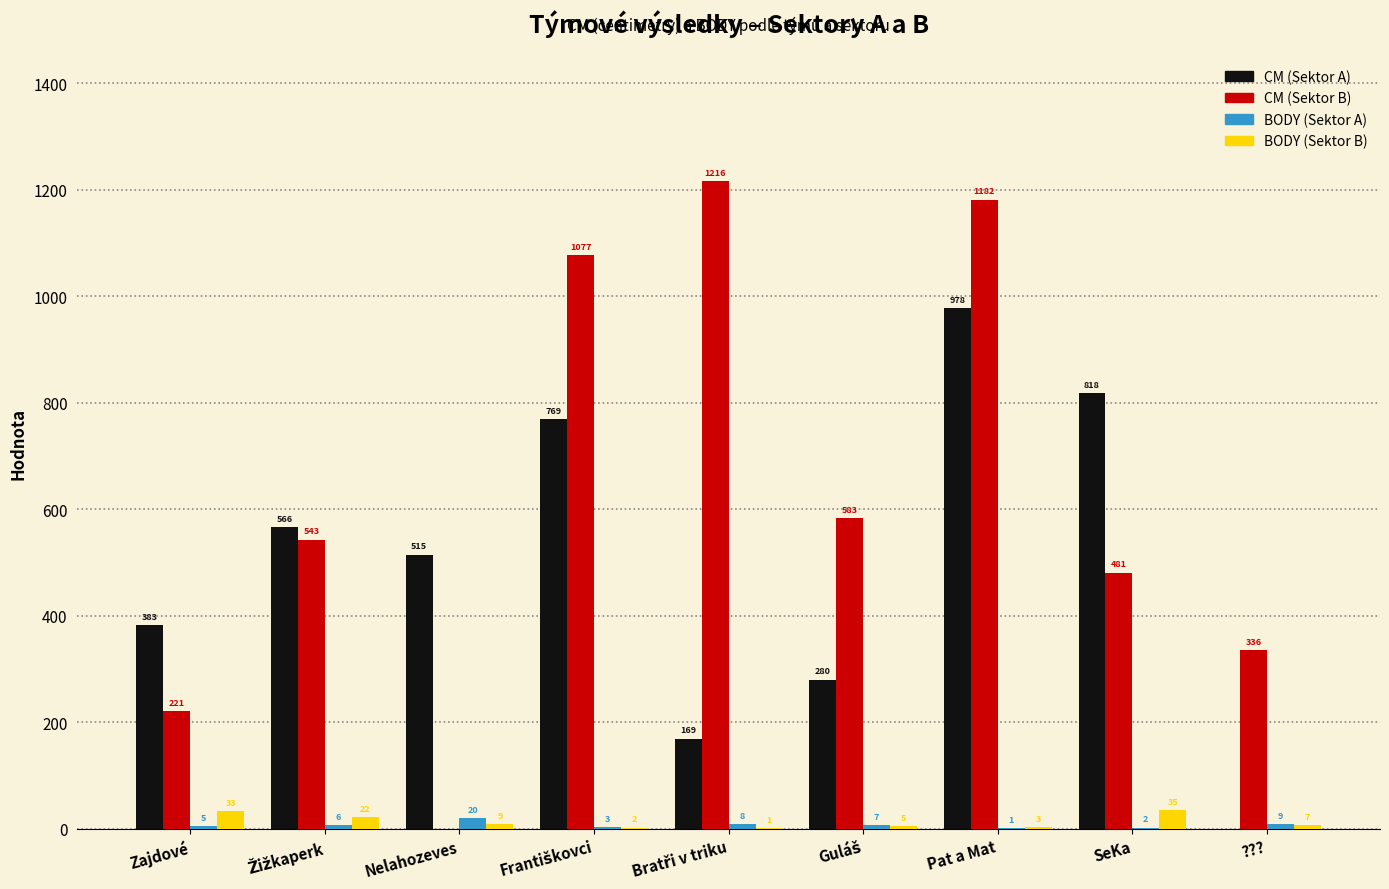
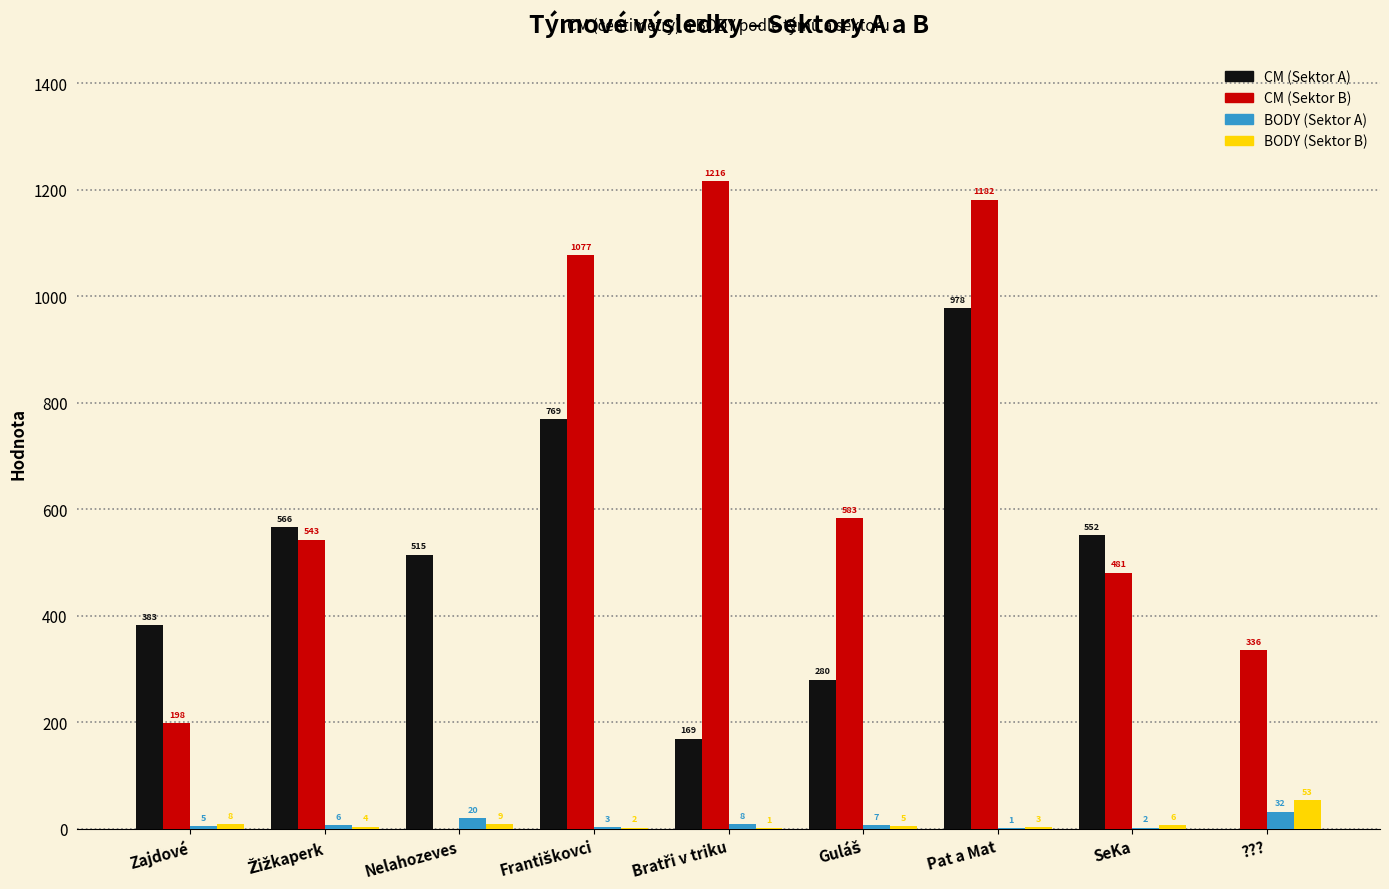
CM (Sektor B), Zajdové: 221 -> 198
BODY (Sektor B), Zajdové: 33 -> 8
BODY (Sektor B), Žižkaperk: 22 -> 4
CM (Sektor A), SeKa: 818 -> 552
BODY (Sektor B), SeKa: 35 -> 6
BODY (Sektor A), ???: 9 -> 32
BODY (Sektor B), ???: 7 -> 53
